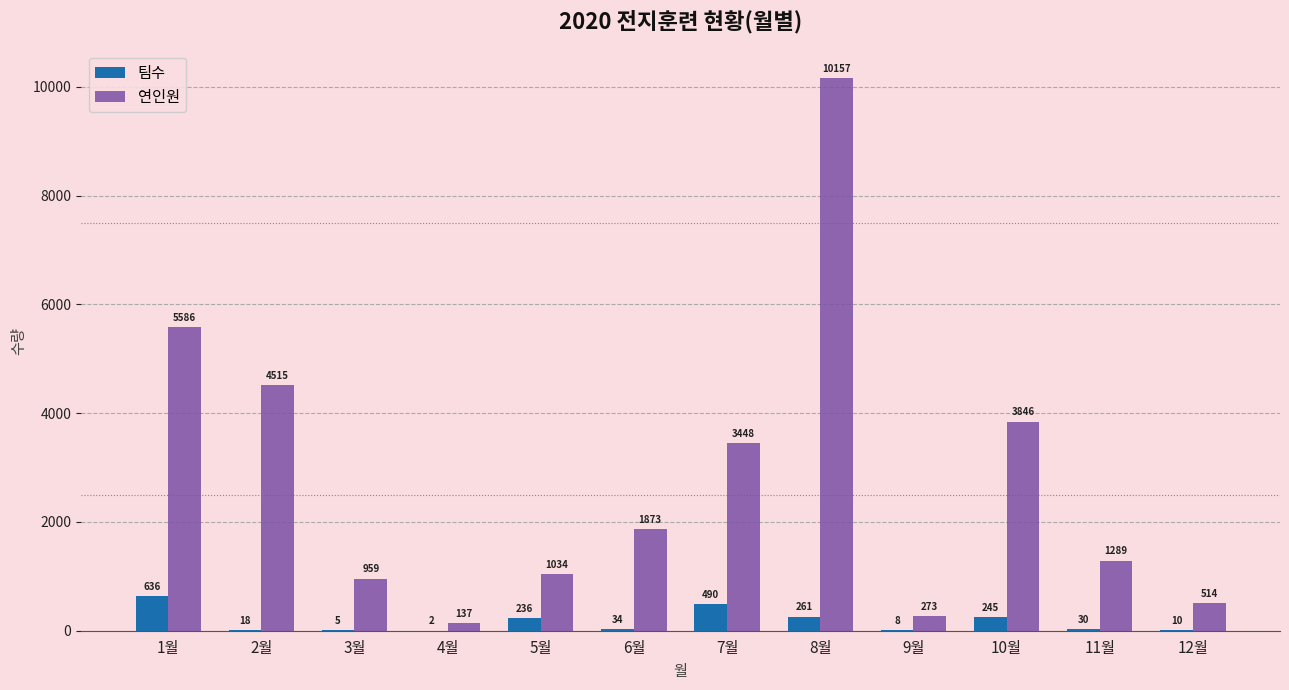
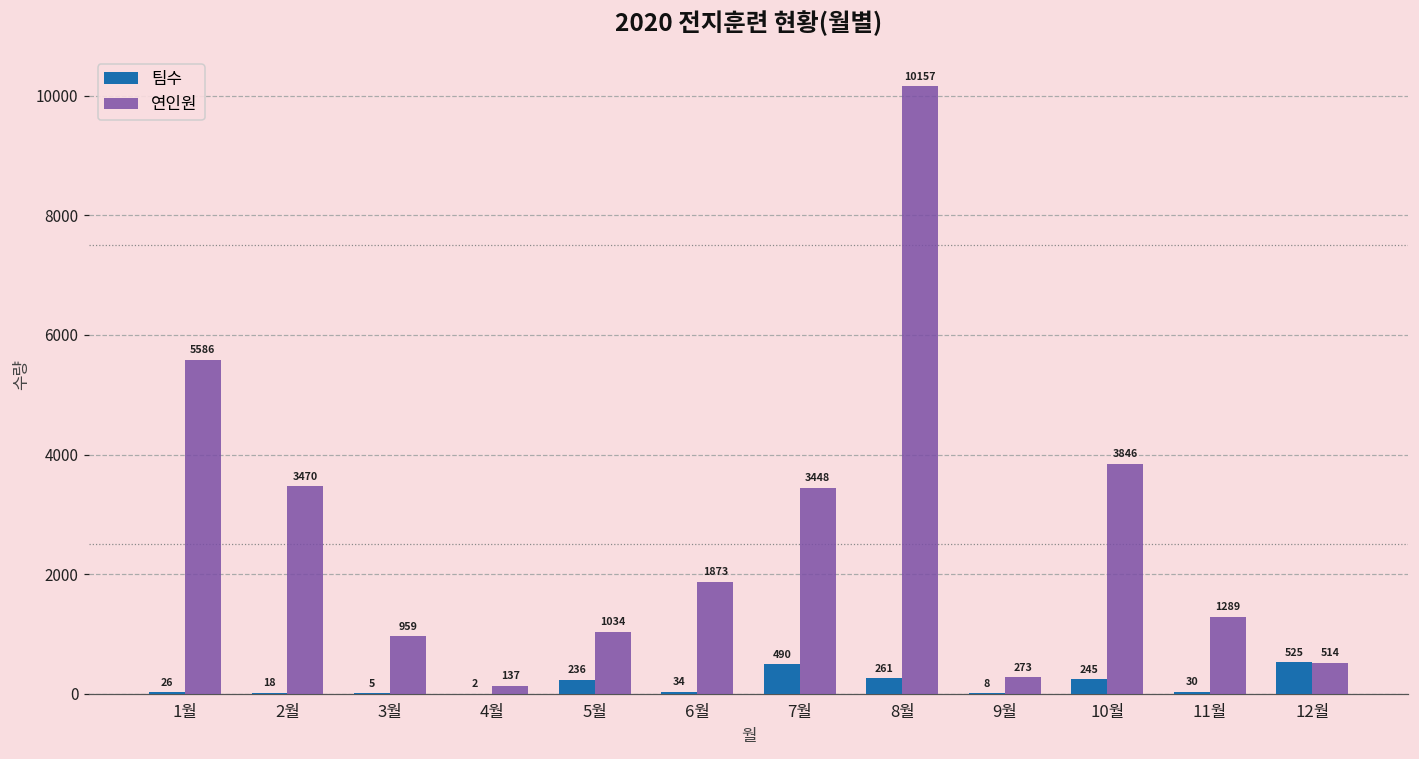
팀수, 1월: 636 -> 26
연인원, 2월: 4515 -> 3470
팀수, 12월: 10 -> 525
